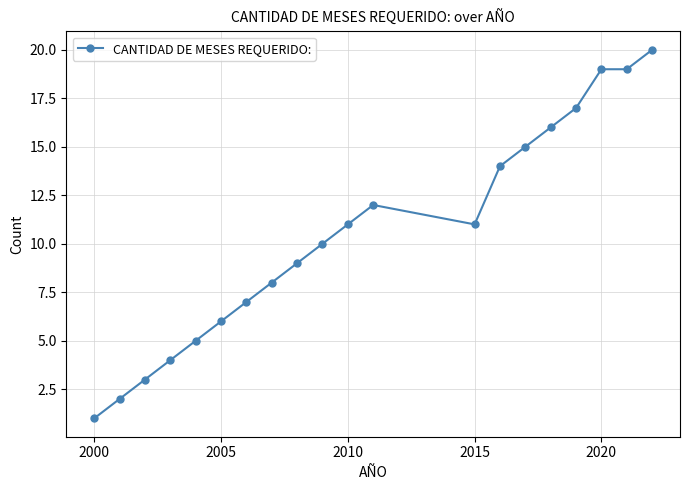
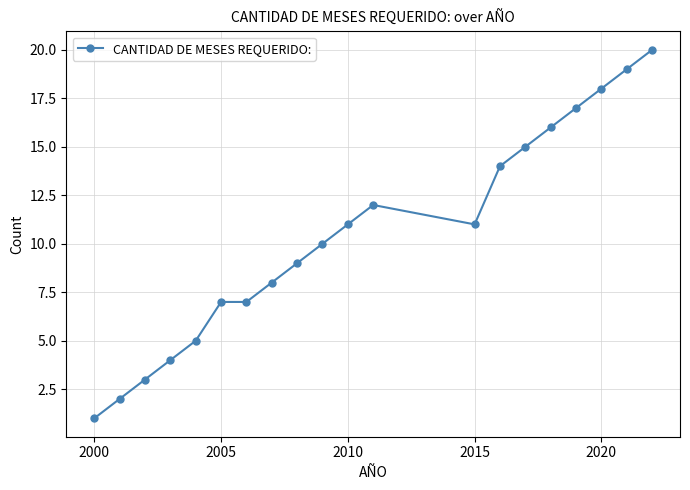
2005: 6 -> 7
2020: 19 -> 18
